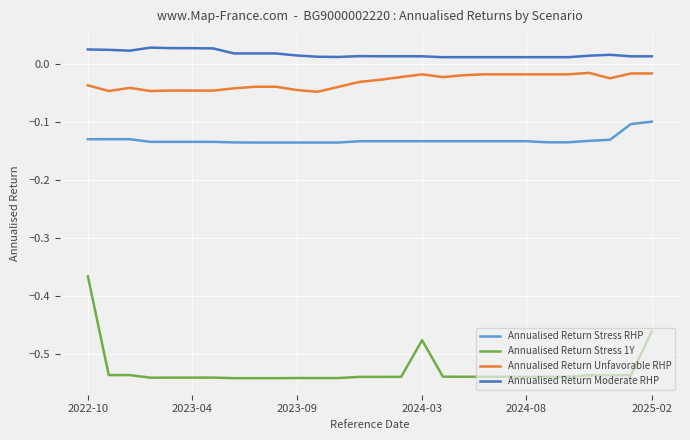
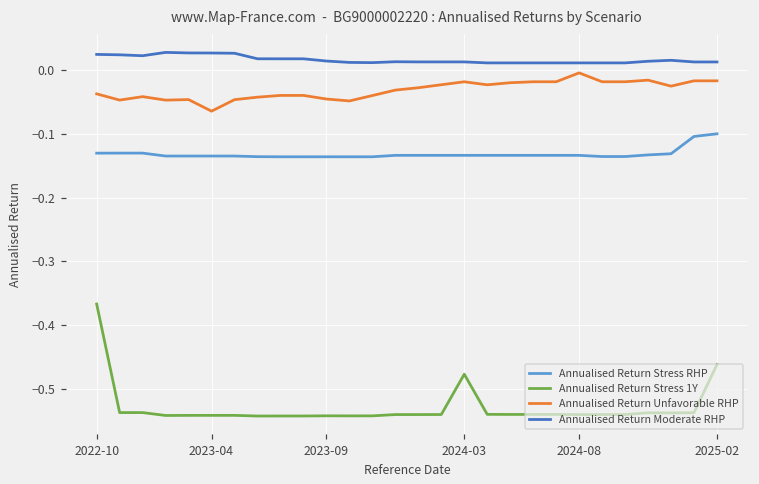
Annualised Return Unfavorable RHP, 2023-04: -0.05 -> -0.06
Annualised Return Unfavorable RHP, 2024-08: -0.02 -> 0.00
